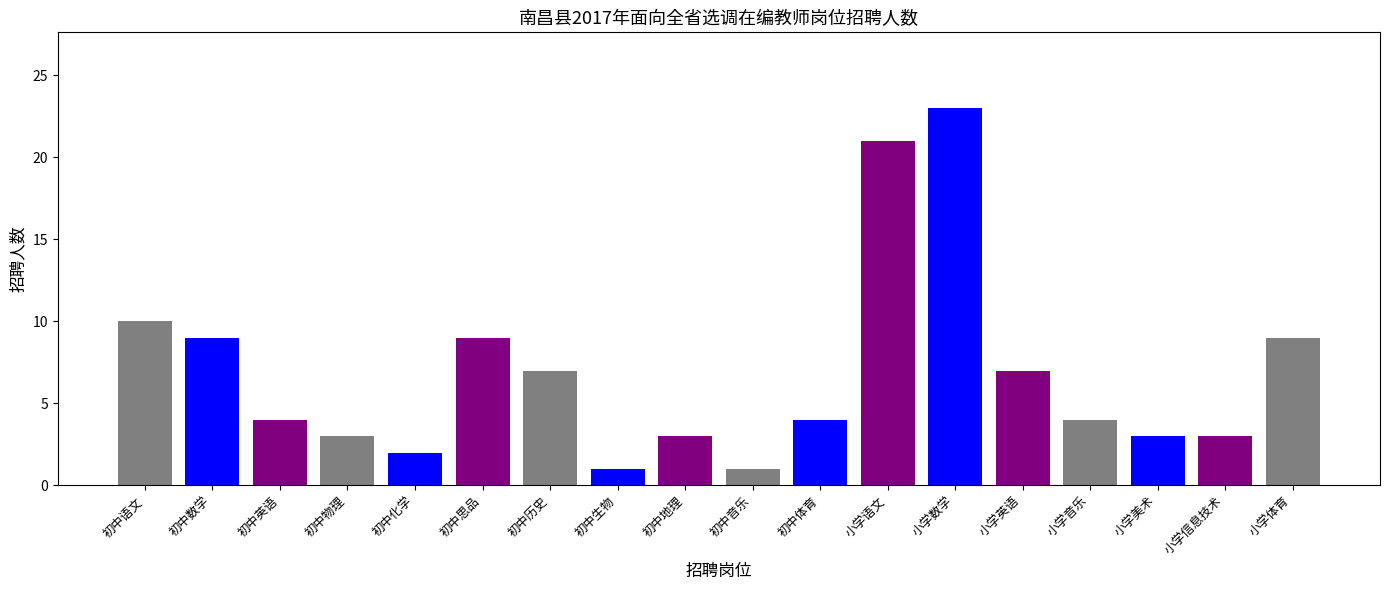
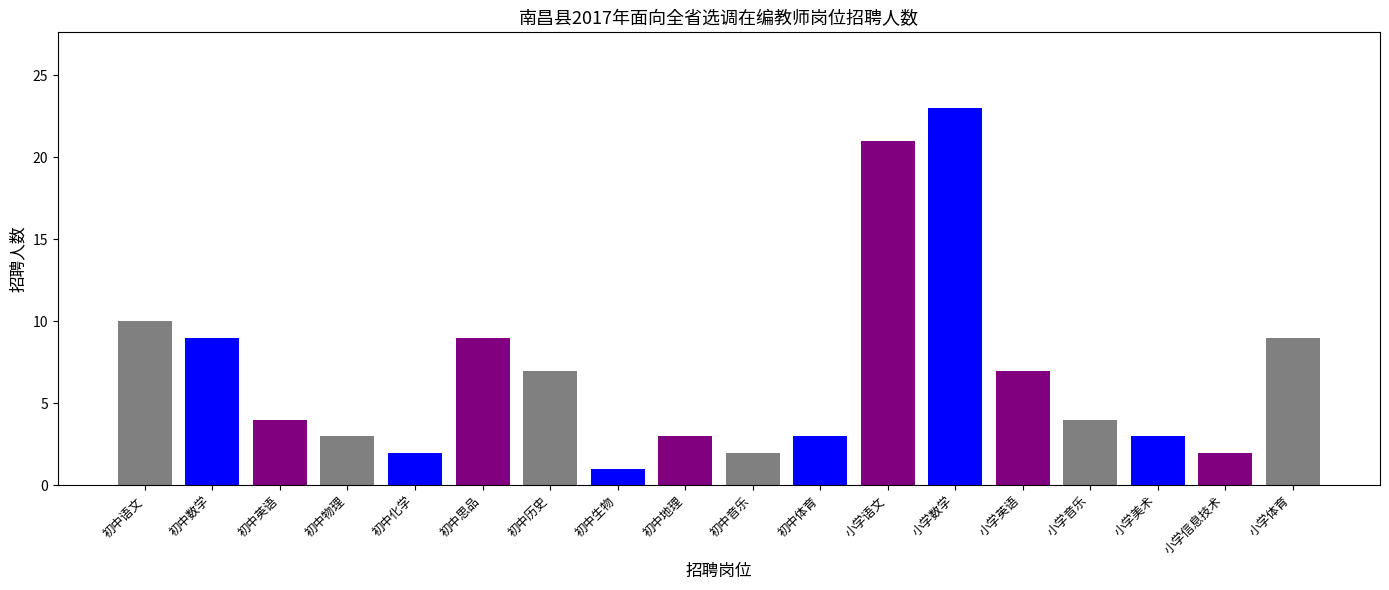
初中音乐: 1 -> 2
初中体育: 4 -> 3
小学信息技术: 3 -> 2
